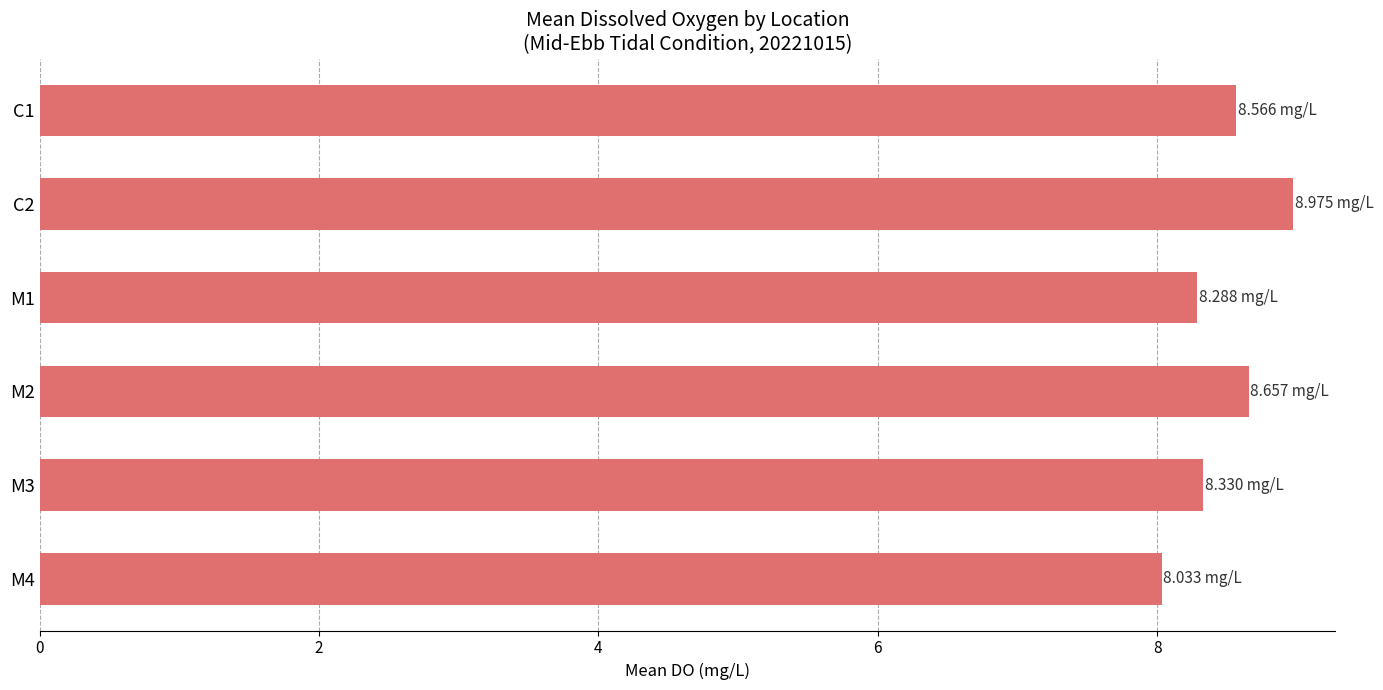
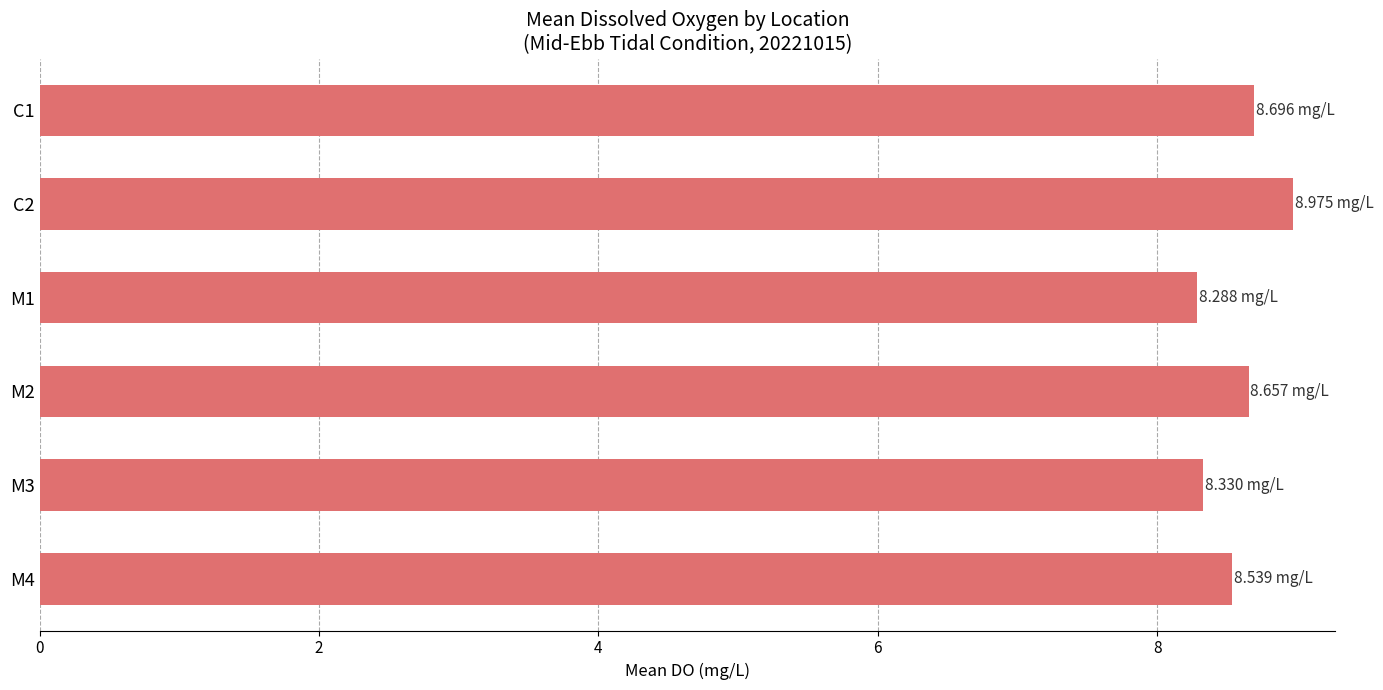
C1: 8.566 -> 8.696
M4: 8.033 -> 8.539
